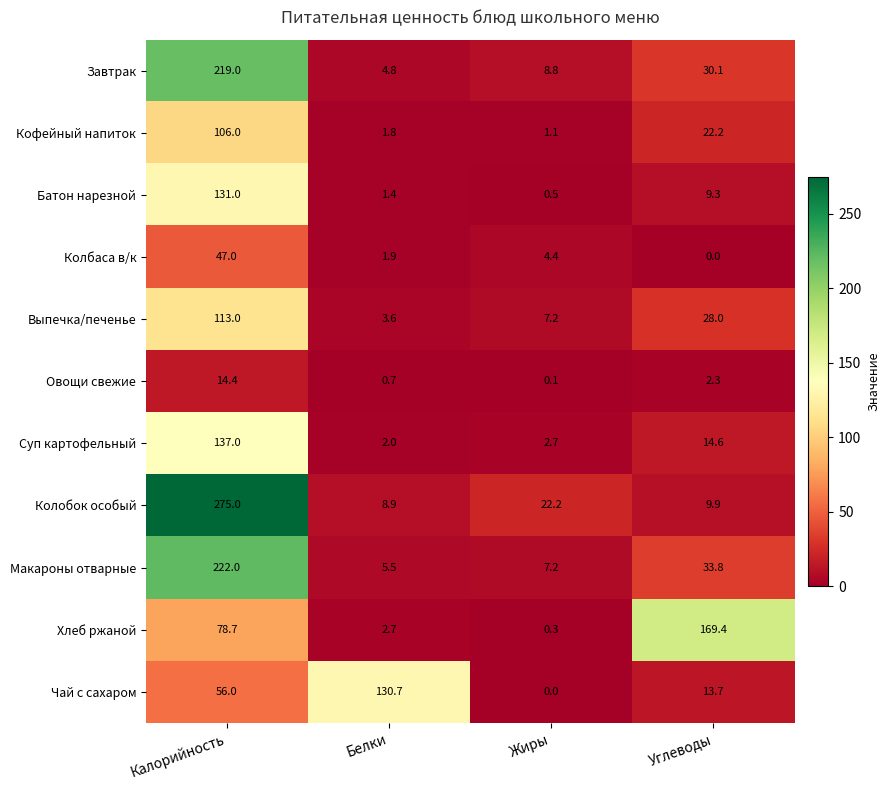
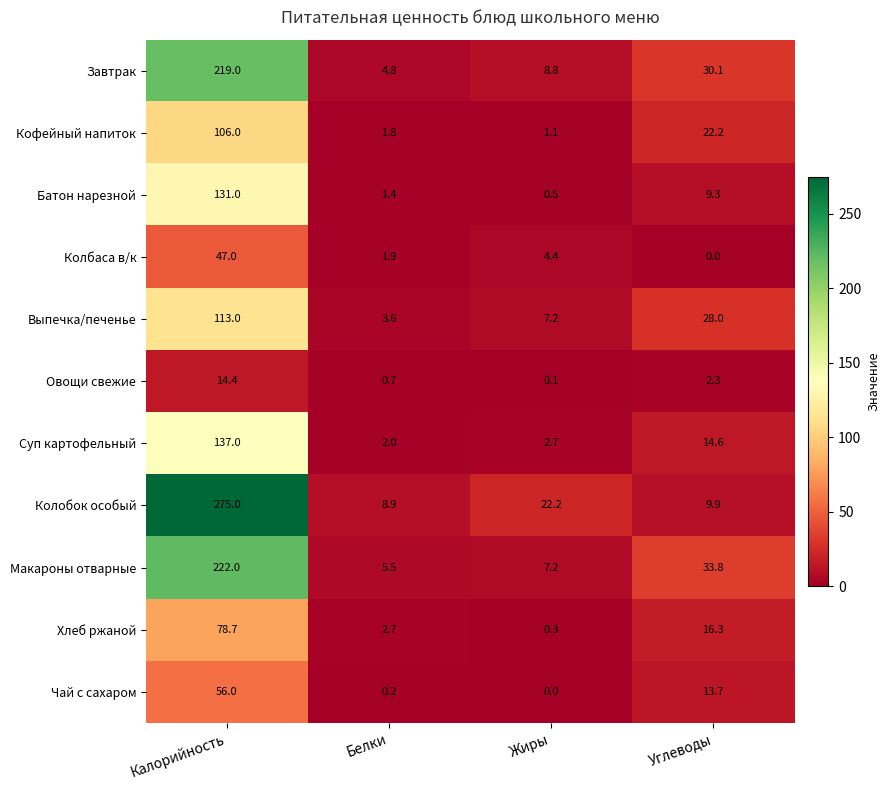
Хлеб ржаной, Углеводы: 169.4 -> 16.3
Чай с сахаром, Белки: 130.7 -> 0.2
